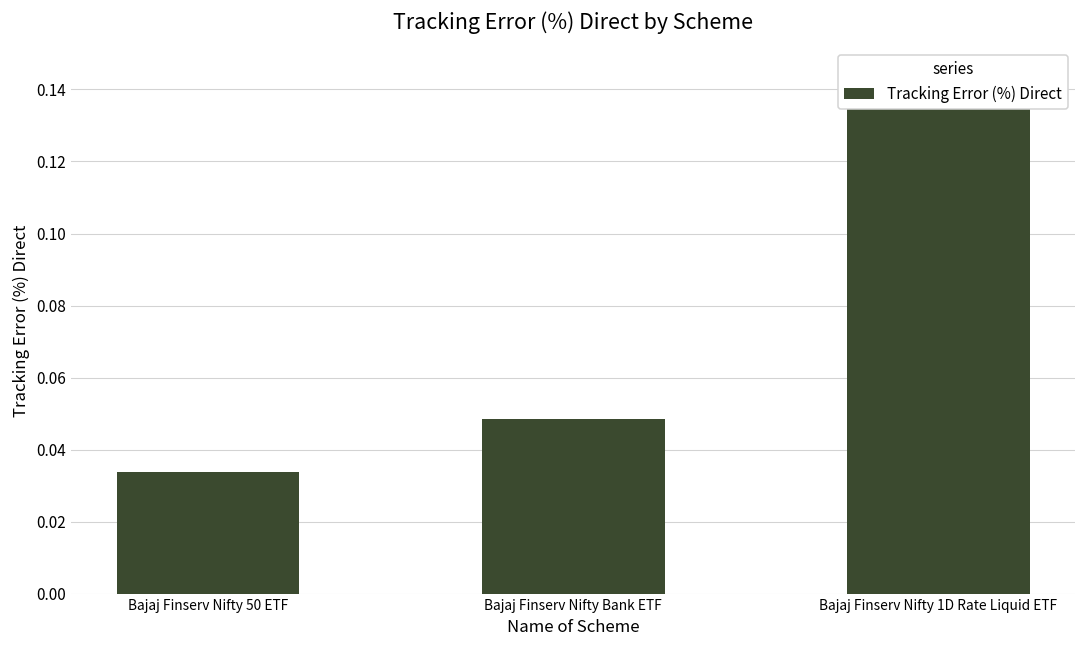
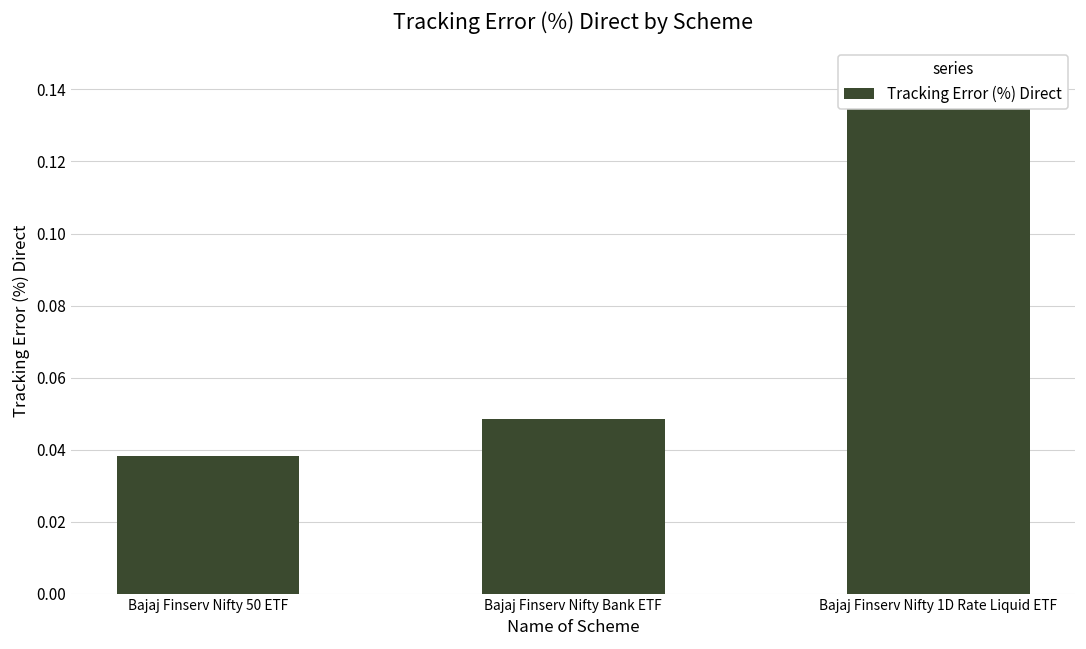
Bajaj Finserv Nifty 50 ETF: 0.034 -> 0.038
